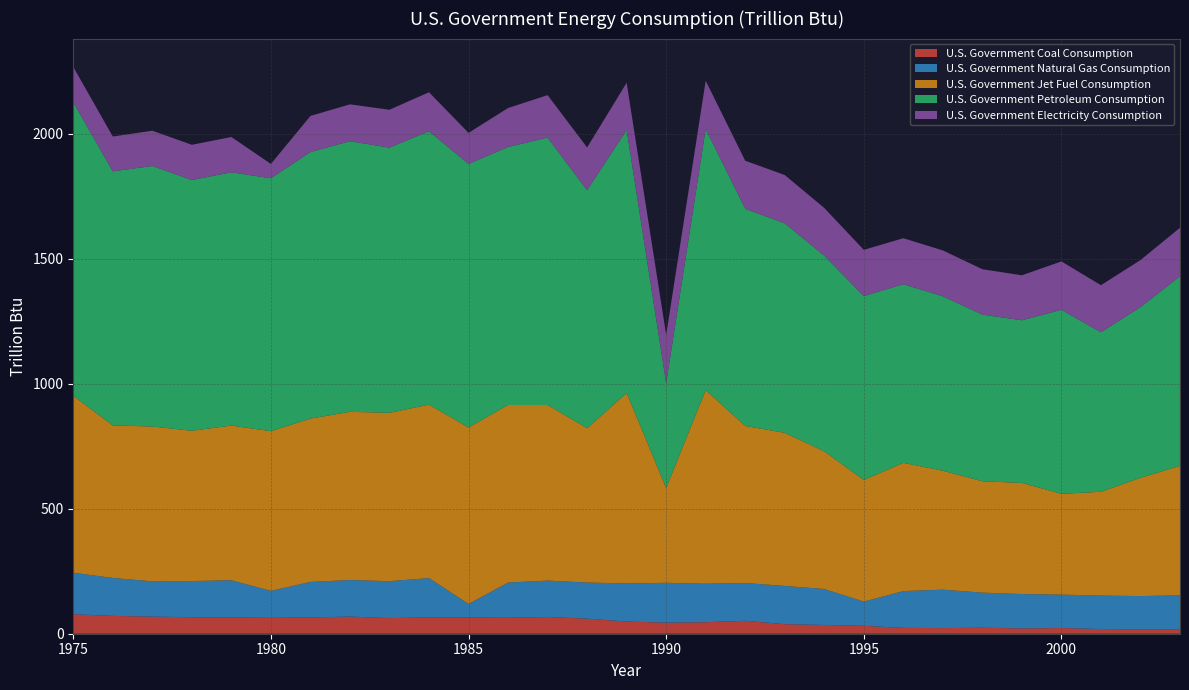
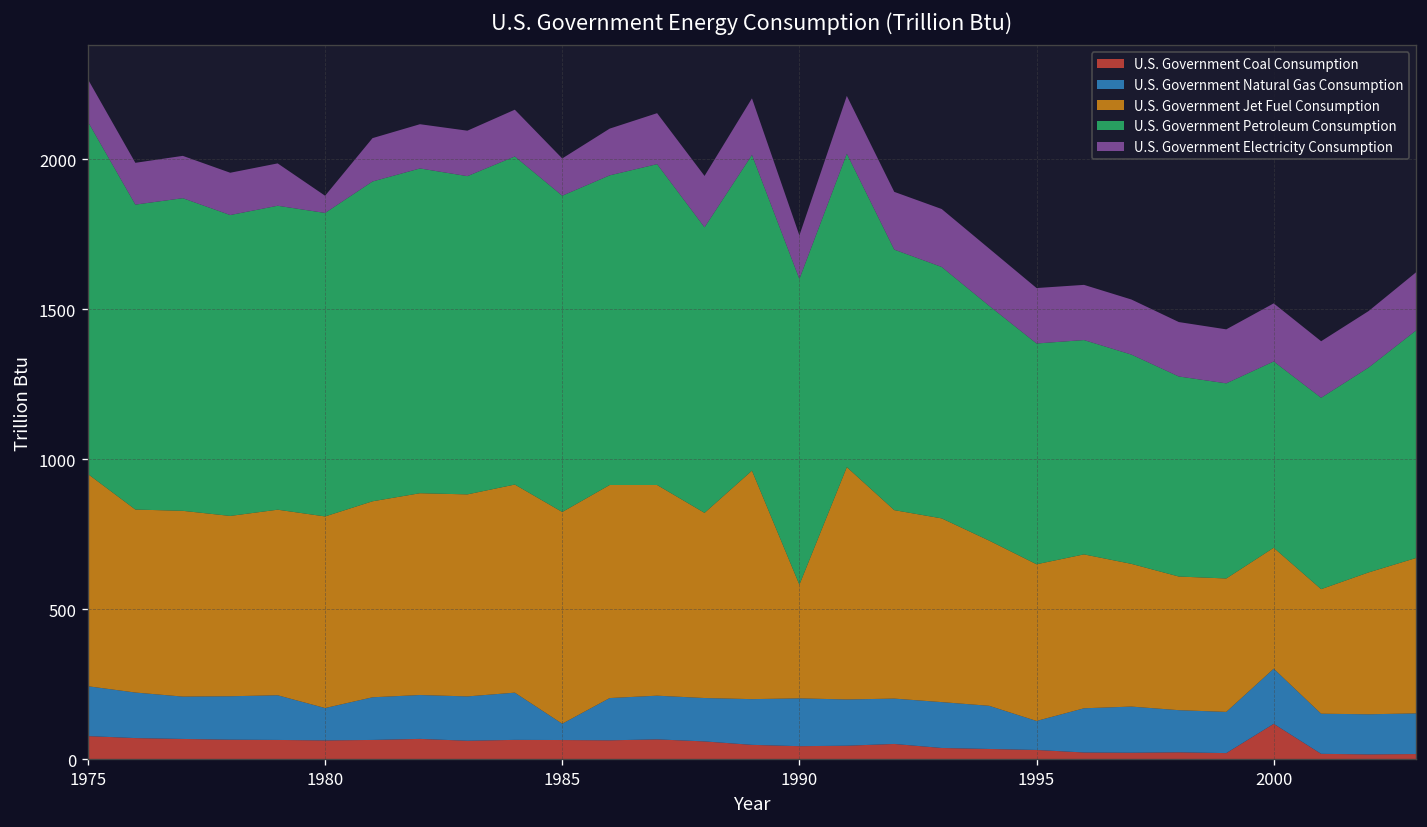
U.S. Government Petroleum Consumption, 1990: 420 -> 1020
U.S. Government Electricity Consumption, 1990: 190 -> 150
U.S. Government Jet Fuel Consumption, 1995: 490 -> 520
U.S. Government Coal Consumption, 2000: 20 -> 120
U.S. Government Natural Gas Consumption, 2000: 130 -> 180
U.S. Government Petroleum Consumption, 2000: 740 -> 620
